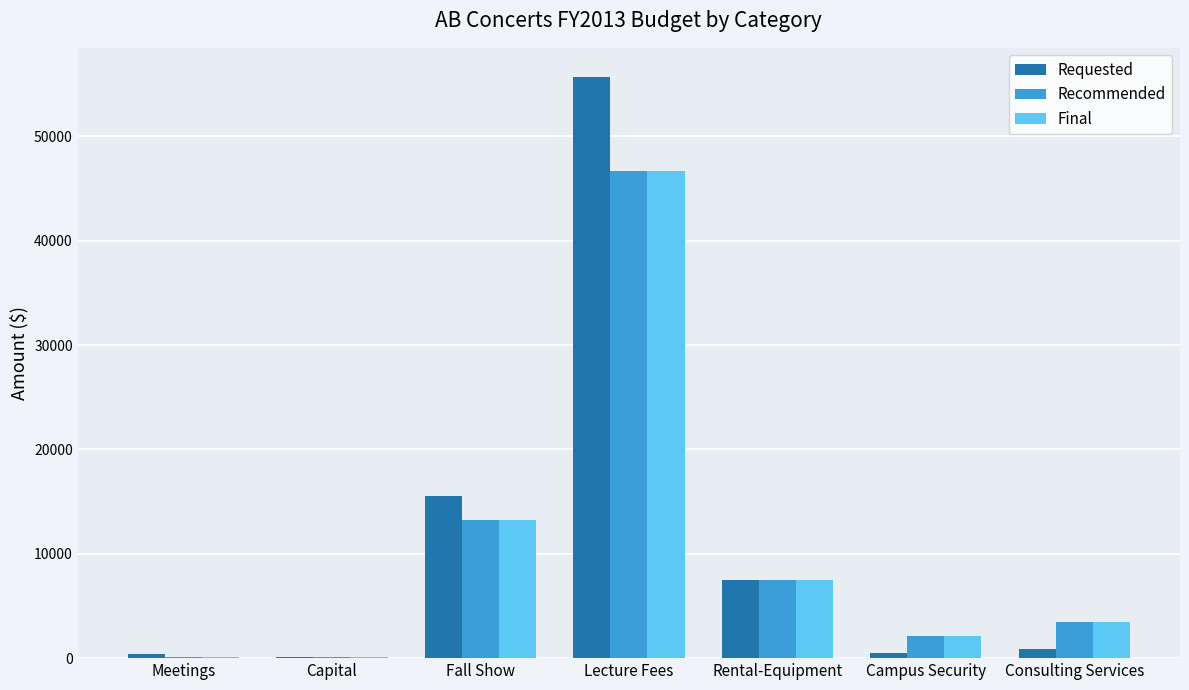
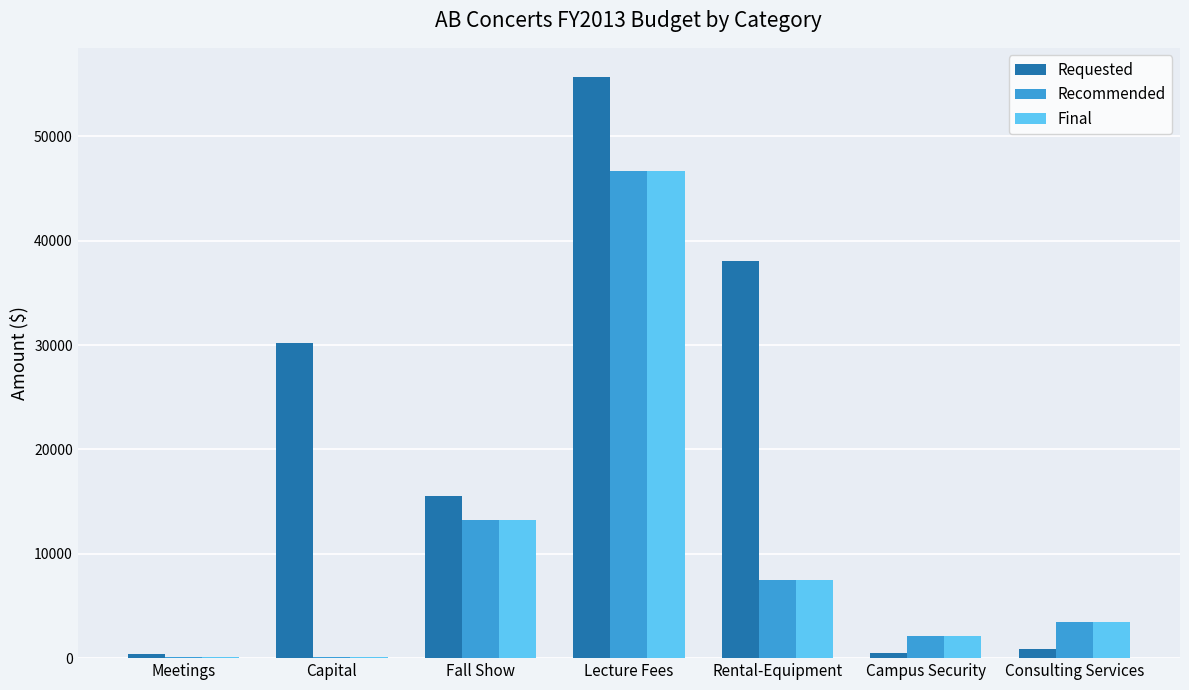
Requested, Capital: 100 -> 30200
Requested, Rental-Equipment: 7500 -> 38000
